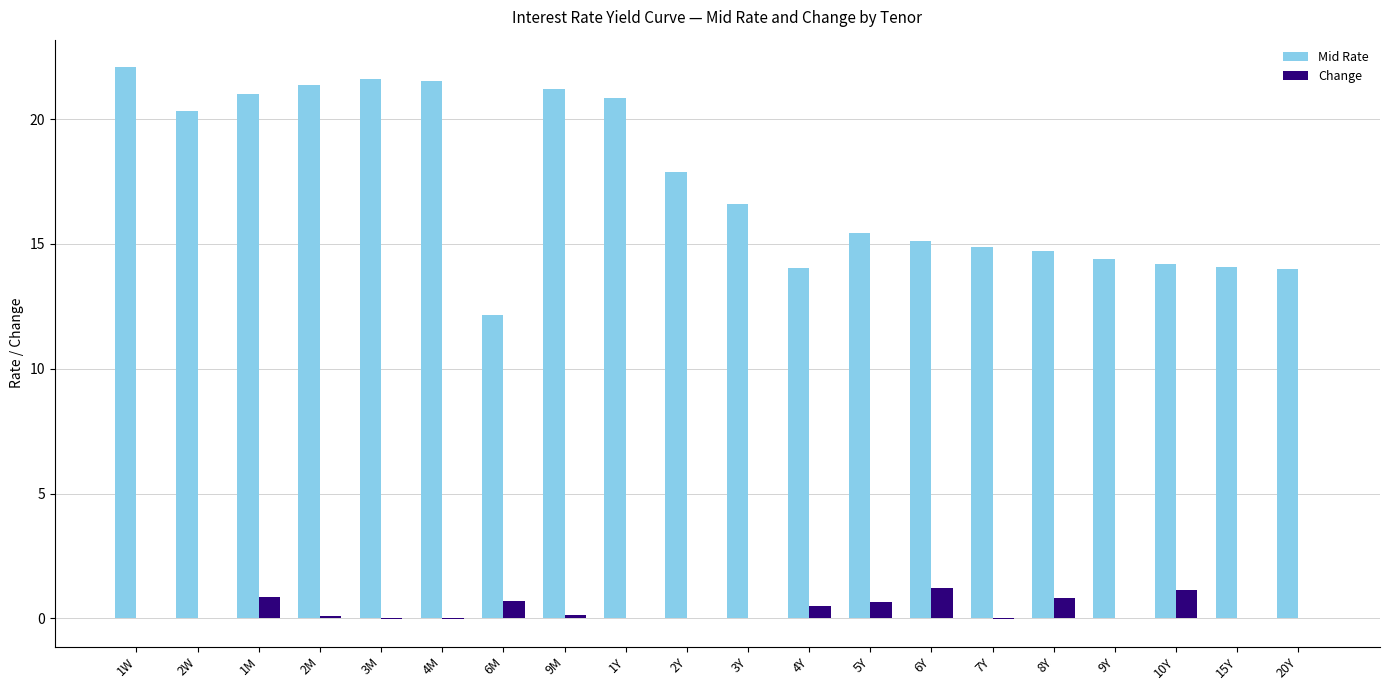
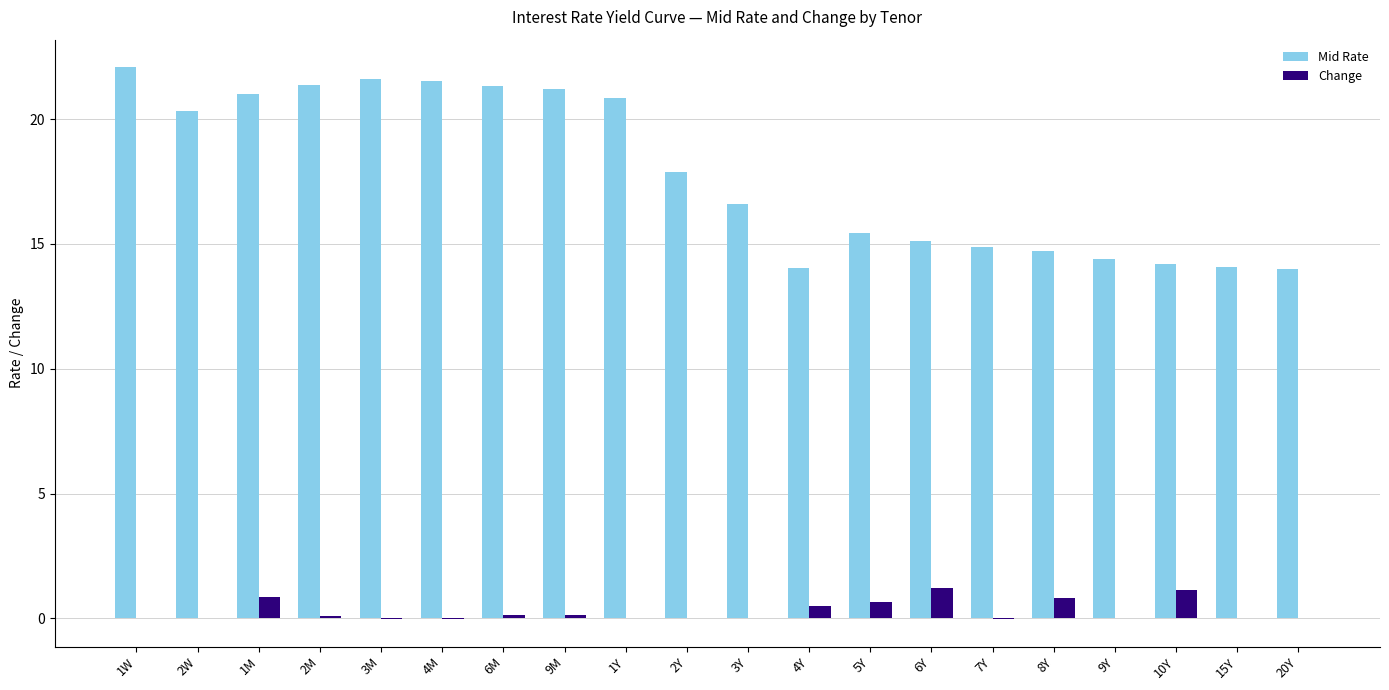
Mid Rate, 6M: 12.1 -> 21.3
Change, 6M: 0.7 -> 0.1
